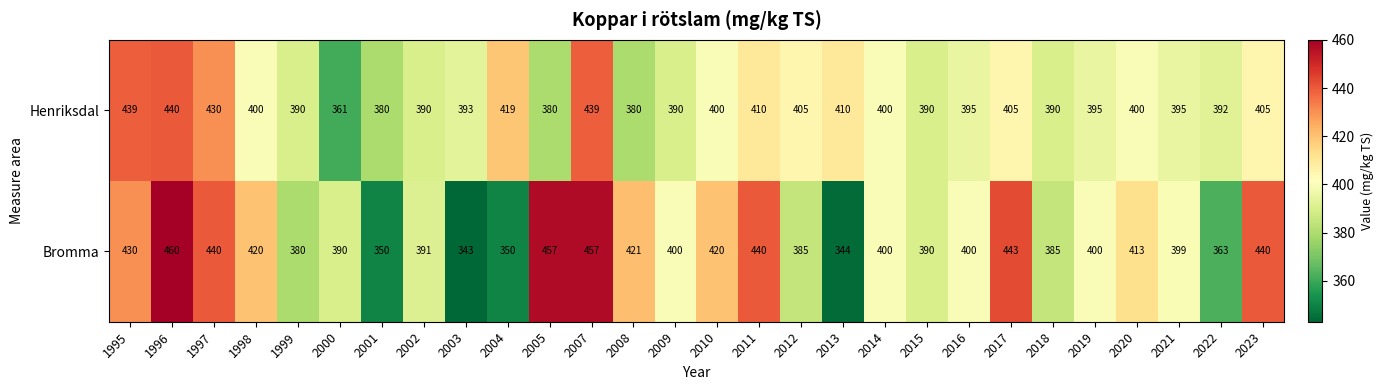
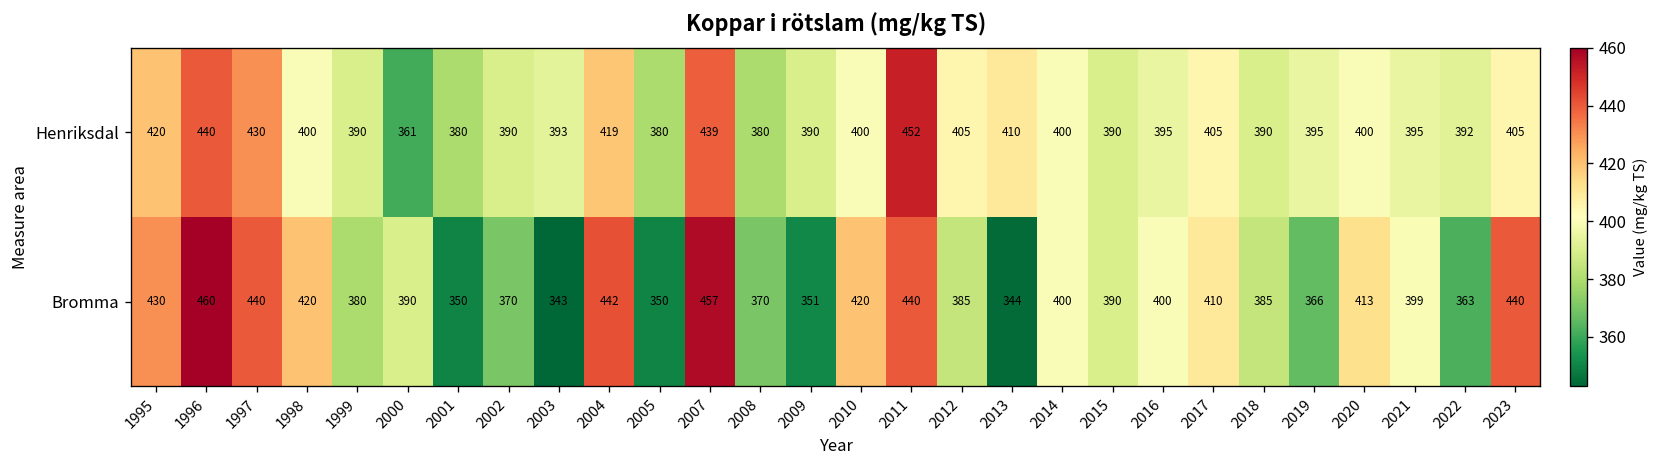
Henriksdal, 1995: 439 -> 420
Henriksdal, 2011: 410 -> 452
Bromma, 2002: 391 -> 370
Bromma, 2004: 350 -> 442
Bromma, 2005: 457 -> 350
Bromma, 2008: 421 -> 370
Bromma, 2009: 400 -> 351
Bromma, 2017: 443 -> 410
Bromma, 2019: 400 -> 366
